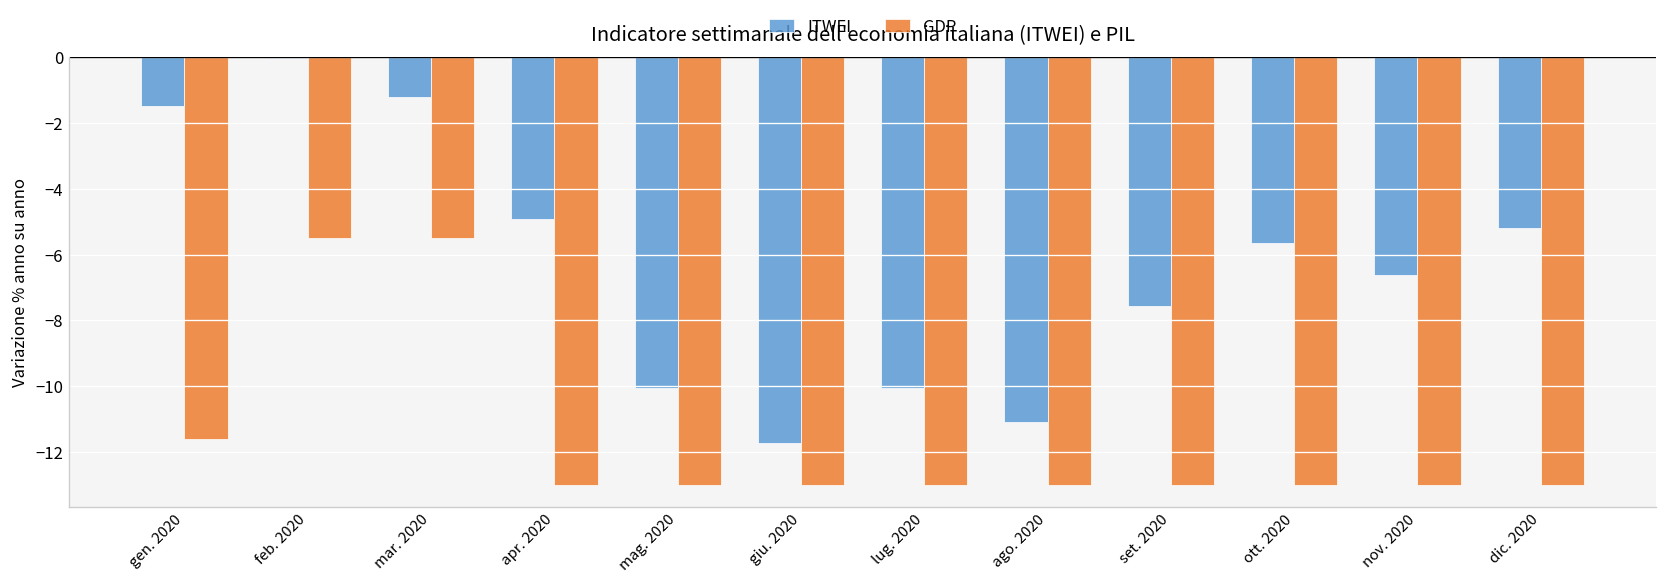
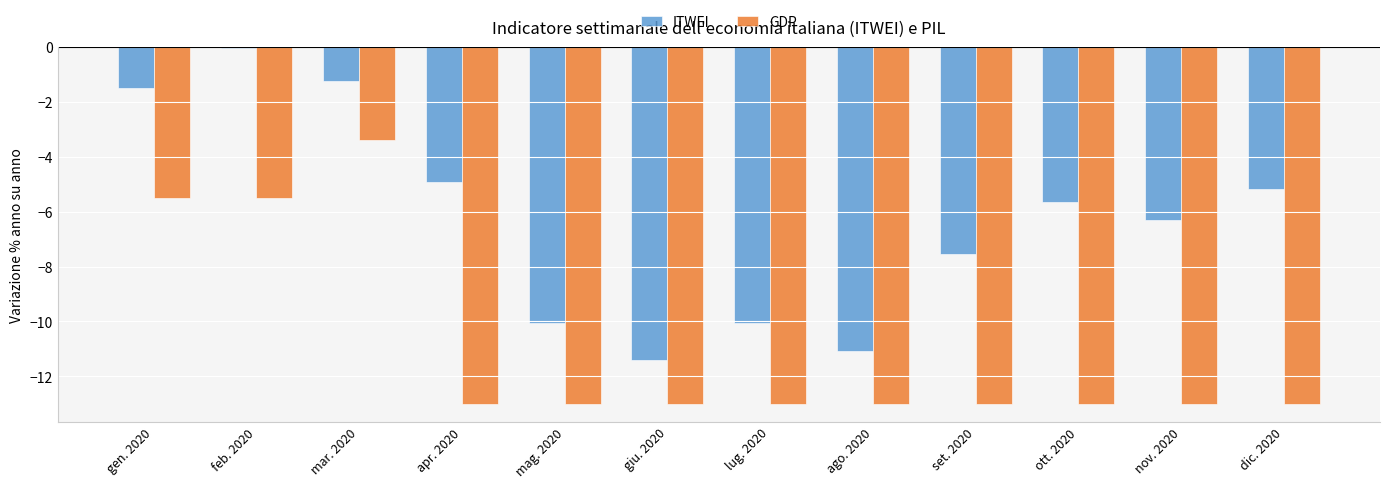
GDP, gen. 2020: -11.6 -> -5.5
GDP, mar. 2020: -5.5 -> -3.4
ITWEI, giu. 2020: -11.7 -> -11.4
ITWEI, nov. 2020: -6.6 -> -6.3
